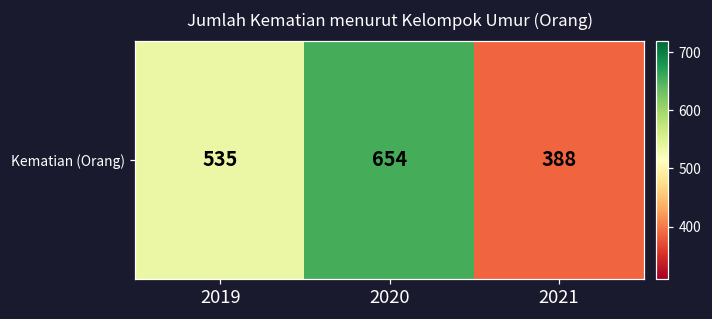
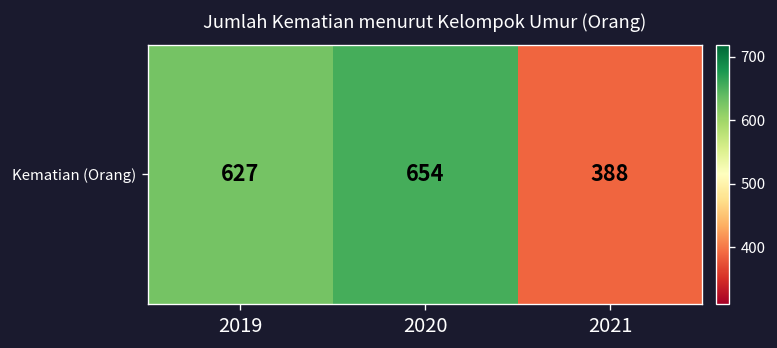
Kematian (Orang), 2019: 535 -> 627
